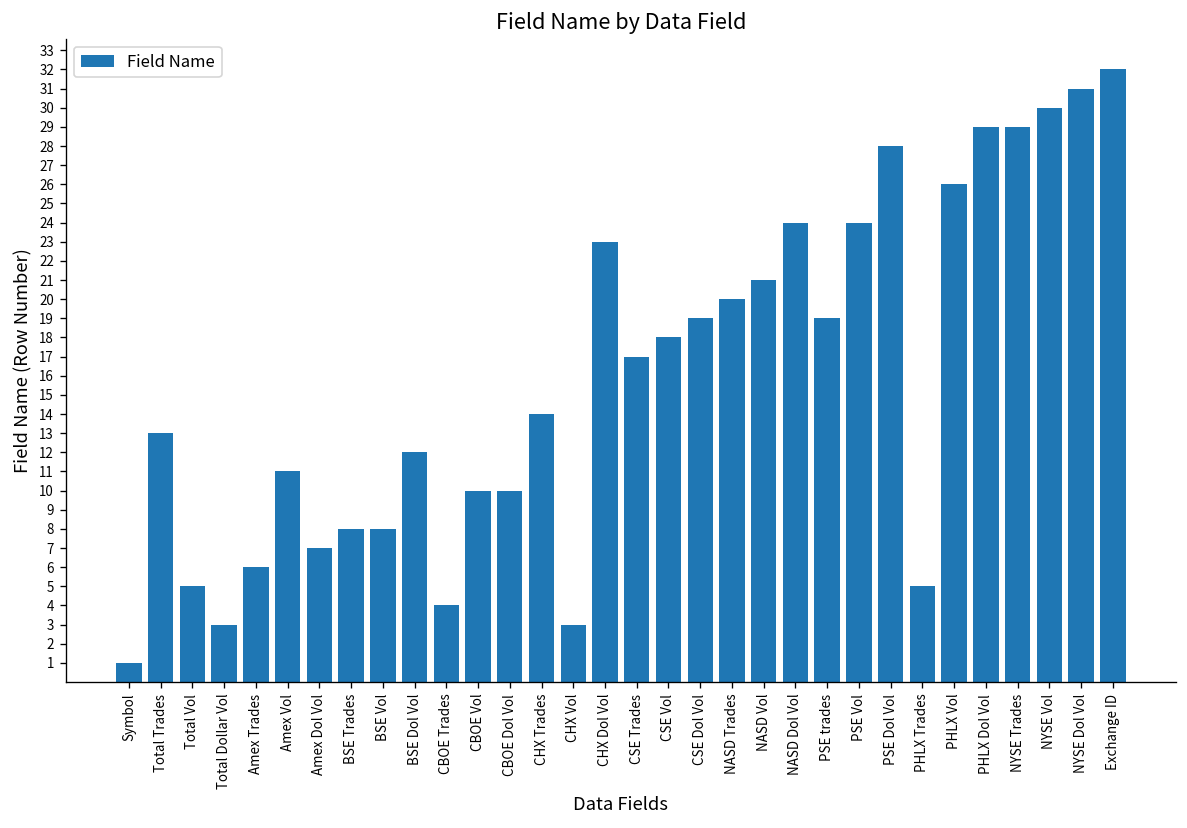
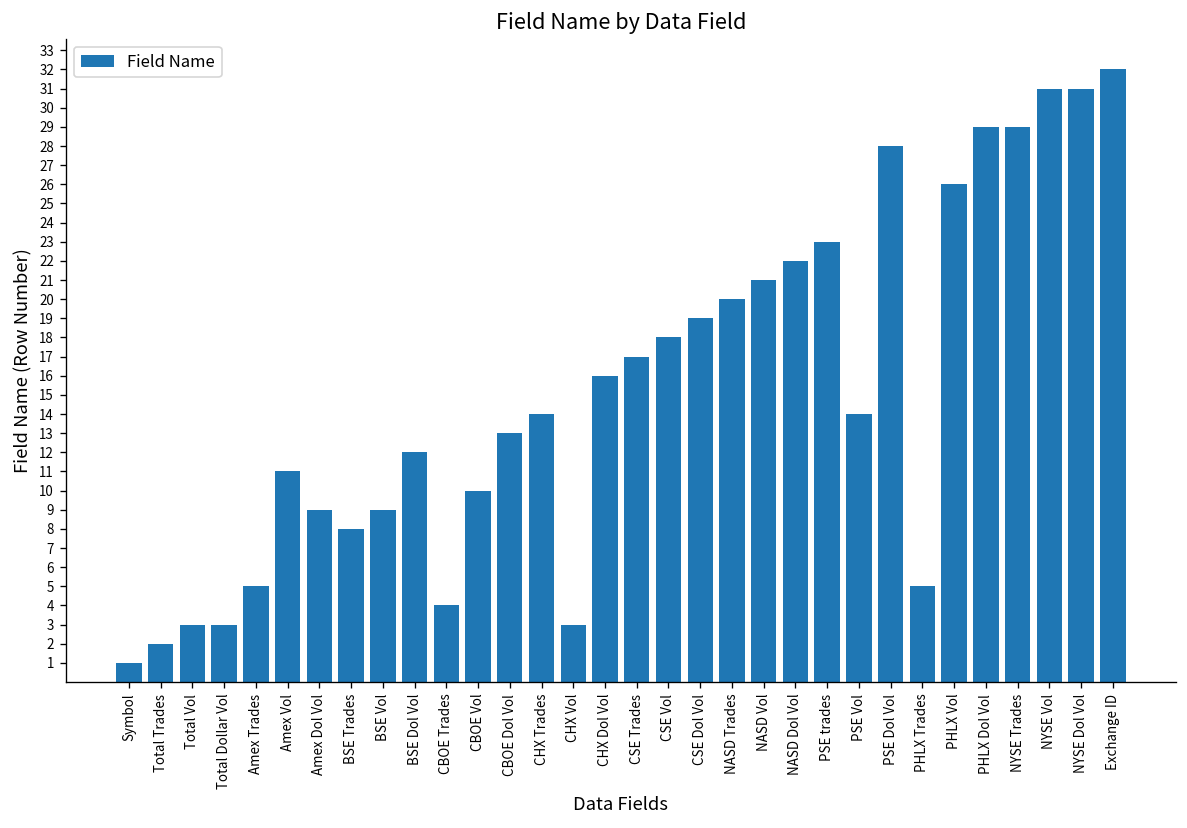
Total Trades: 13 -> 2
Total Vol: 5 -> 3
Amex Trades: 6 -> 5
Amex Dol Vol: 7 -> 9
BSE Vol: 8 -> 9
CBOE Dol Vol: 10 -> 13
CHX Dol Vol: 23 -> 16
NASD Dol Vol: 24 -> 22
PSE trades: 19 -> 23
PSE Vol: 24 -> 14
NYSE Vol: 30 -> 31
